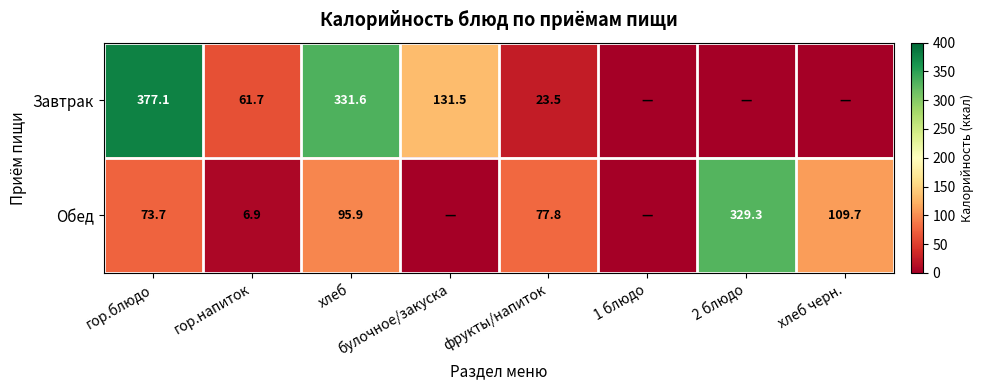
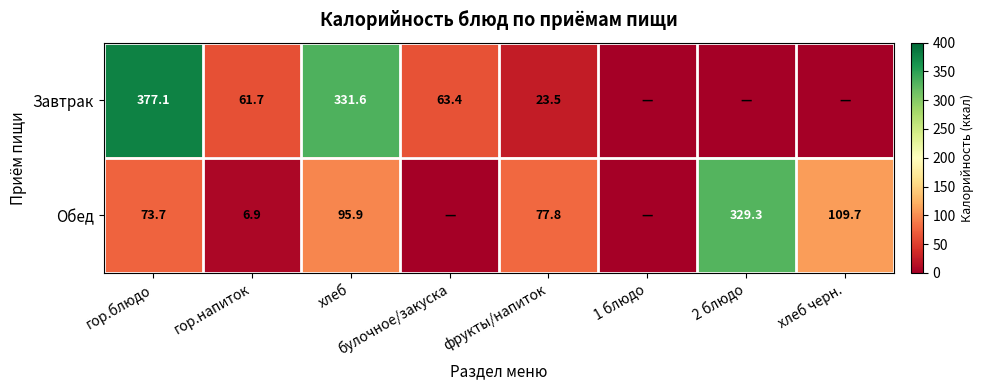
Завтрак, булочное/закуска: 131.5 -> 63.4
